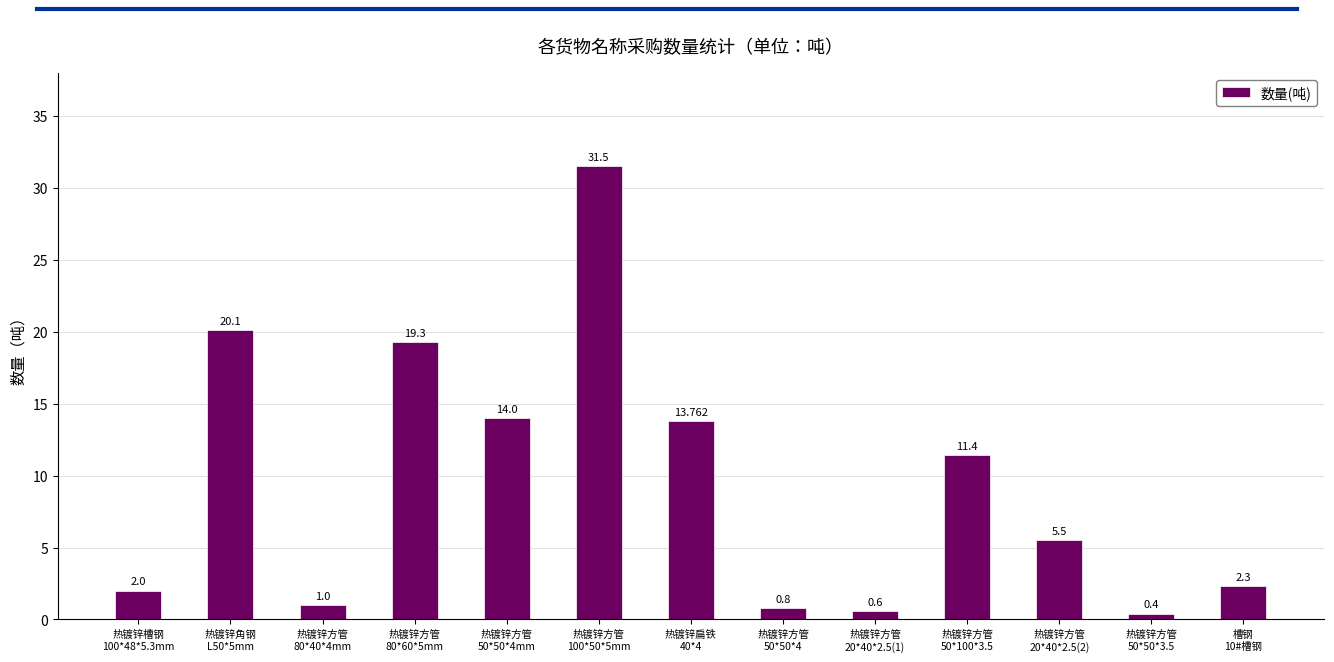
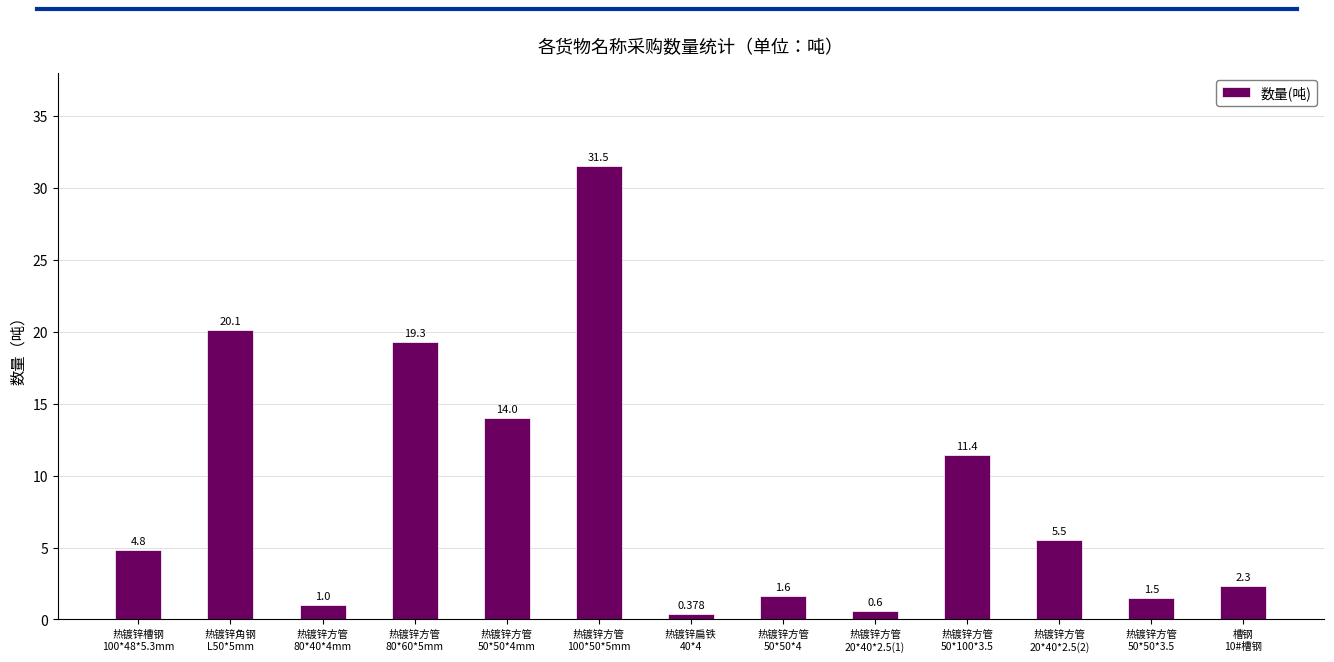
热镀锌槽钢 100*48*5.3mm: 2.0 -> 4.8
热镀锌扁铁 40*4: 13.762 -> 0.378
热镀锌方管 50*50*4: 0.8 -> 1.6
热镀锌方管 50*50*3.5: 0.4 -> 1.5
